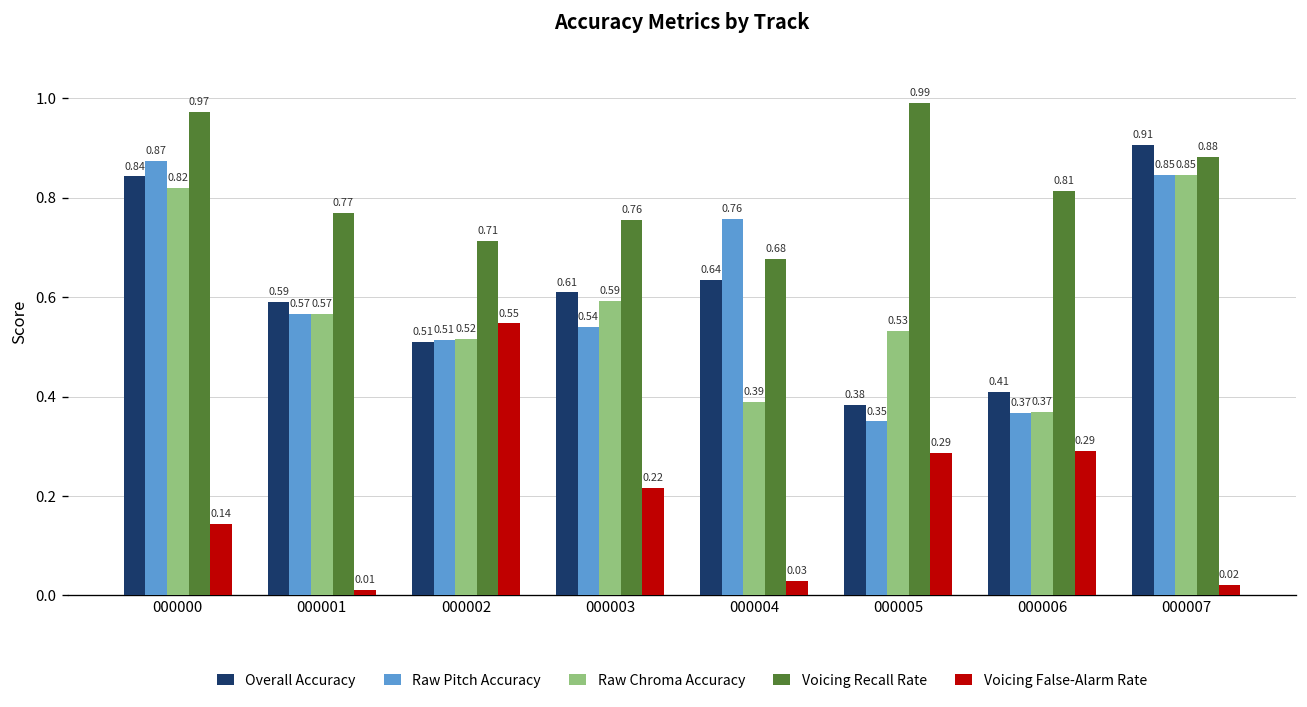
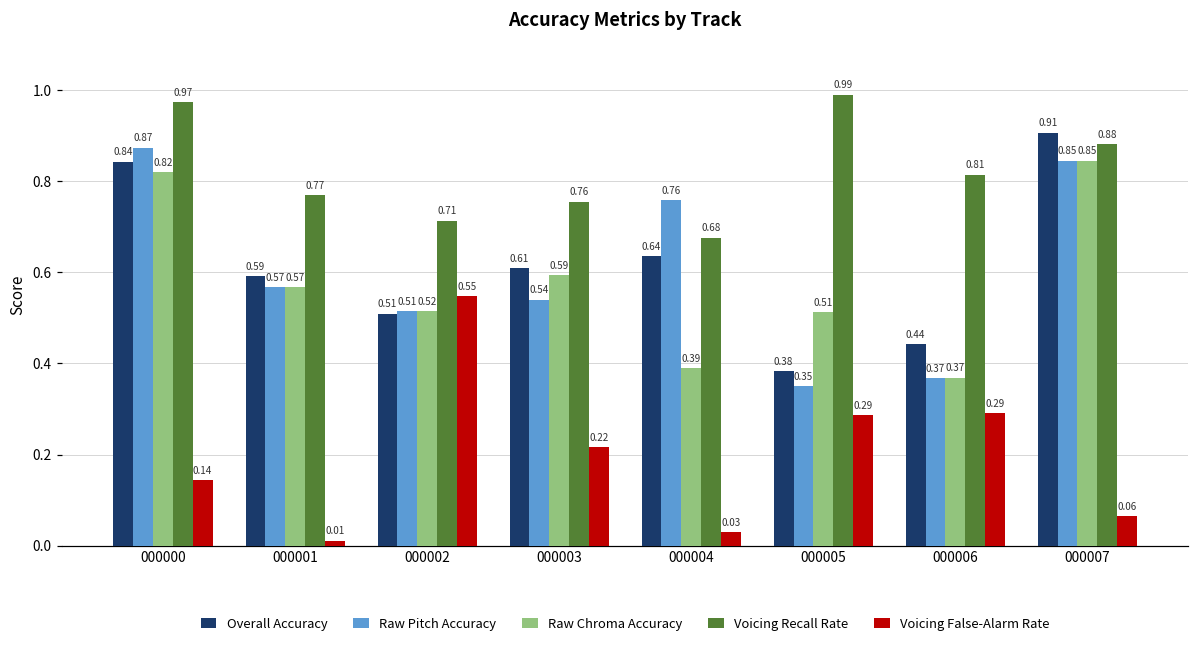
Raw Chroma Accuracy, 000005: 0.53 -> 0.51
Overall Accuracy, 000006: 0.41 -> 0.44
Voicing False-Alarm Rate, 000007: 0.02 -> 0.06
